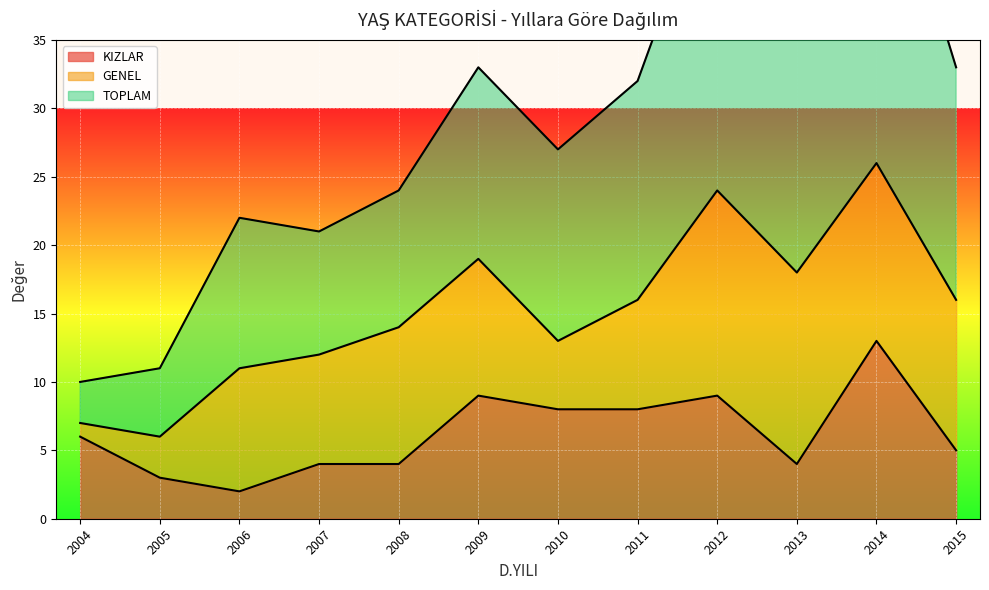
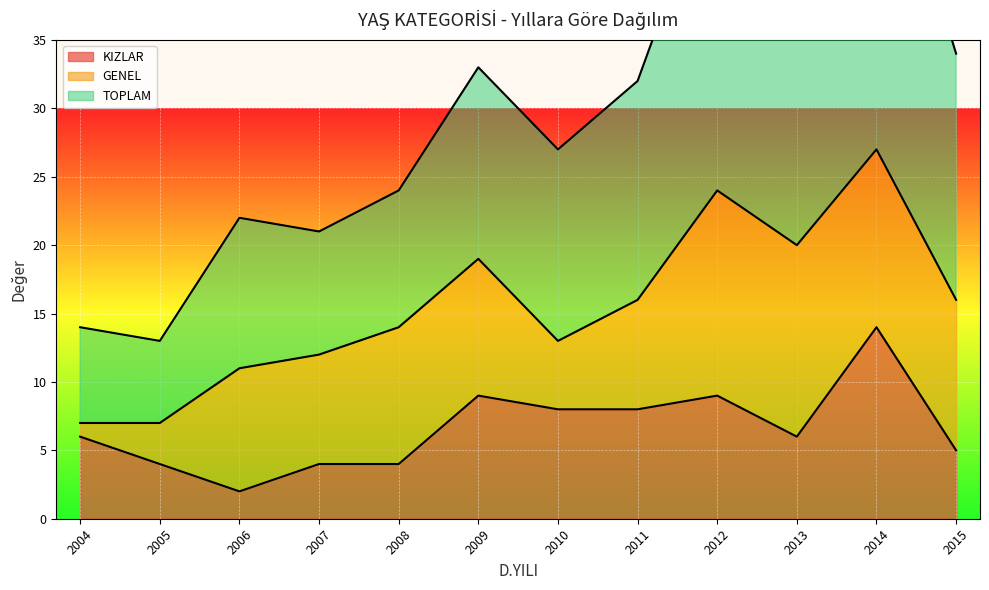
TOPLAM, 2004: 3 -> 7
KIZLAR, 2005: 3 -> 4
TOPLAM, 2005: 5 -> 6
KIZLAR, 2013: 4 -> 6
KIZLAR, 2014: 13 -> 14
TOPLAM, 2015: 17 -> 18
